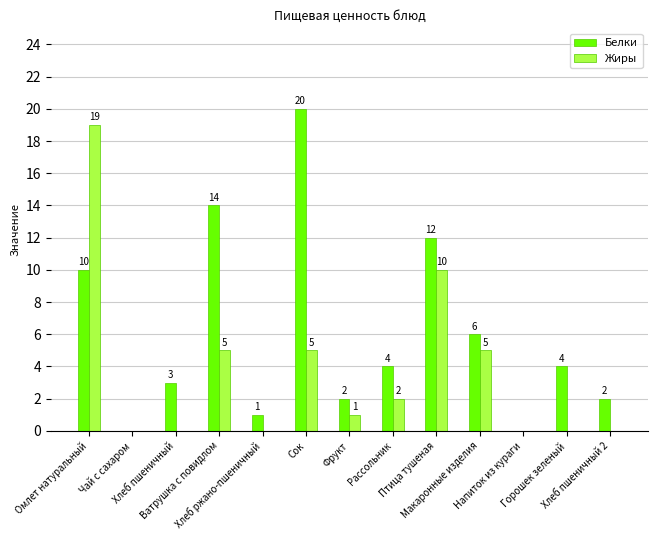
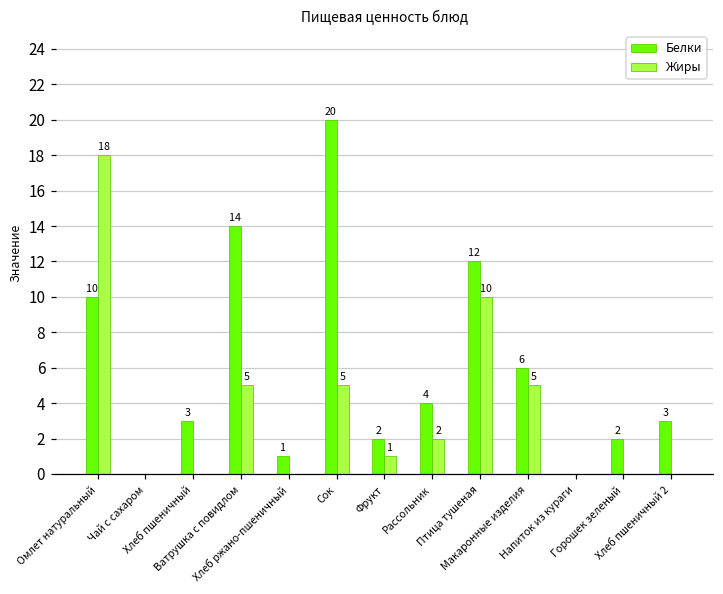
Жиры, Омлет натуральный: 19 -> 18
Белки, Горошек зеленый: 4 -> 2
Белки, Хлеб пшеничный 2: 2 -> 3
